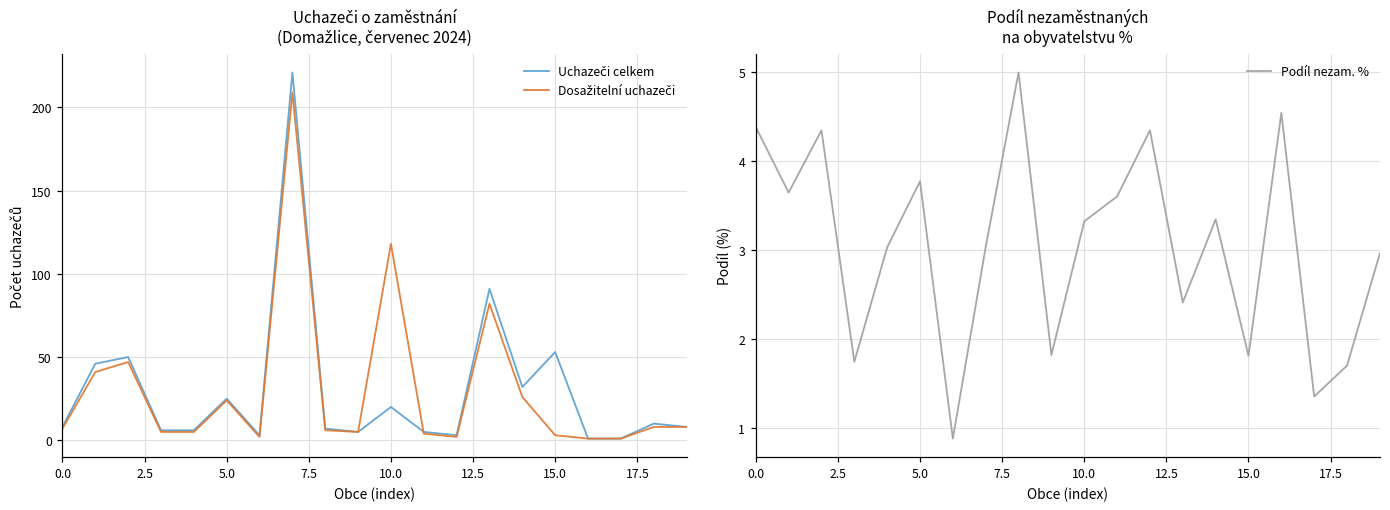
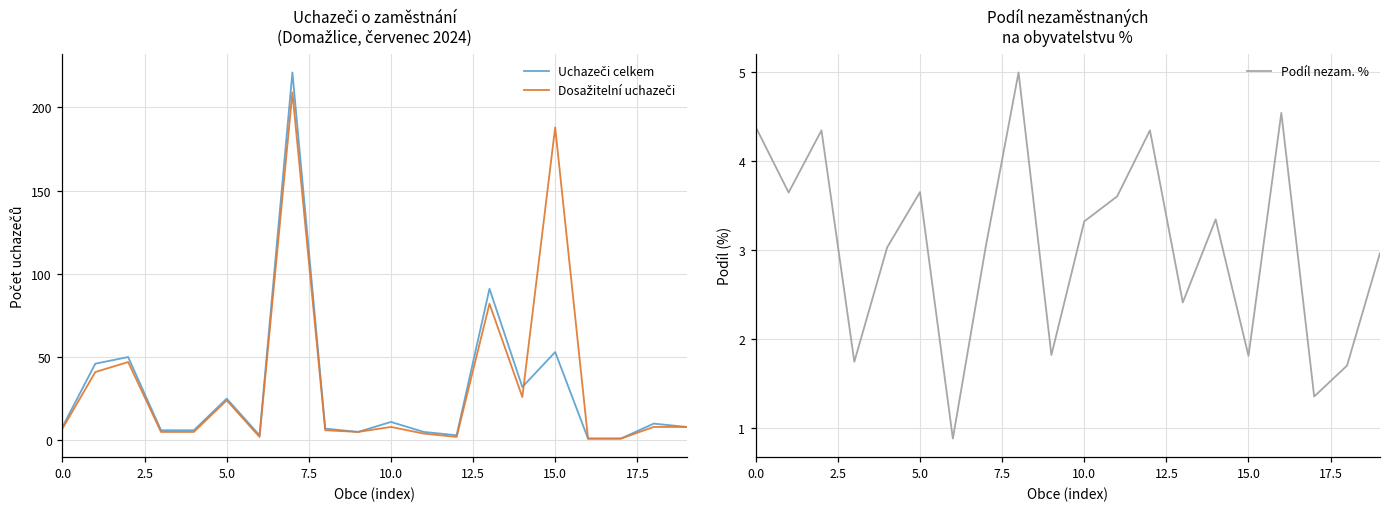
Uchazeči o zaměstnání (Domažlice, červenec 2024), Uchazeči celkem, 10.0: 20 -> 11
Uchazeči o zaměstnání (Domažlice, červenec 2024), Dosažitelní uchazeči, 10.0: 118 -> 8
Uchazeči o zaměstnání (Domažlice, červenec 2024), Dosažitelní uchazeči, 15.0: 3 -> 188
Podíl nezaměstnaných na obyvatelstvu %, 5.0: 3.8 -> 3.7
